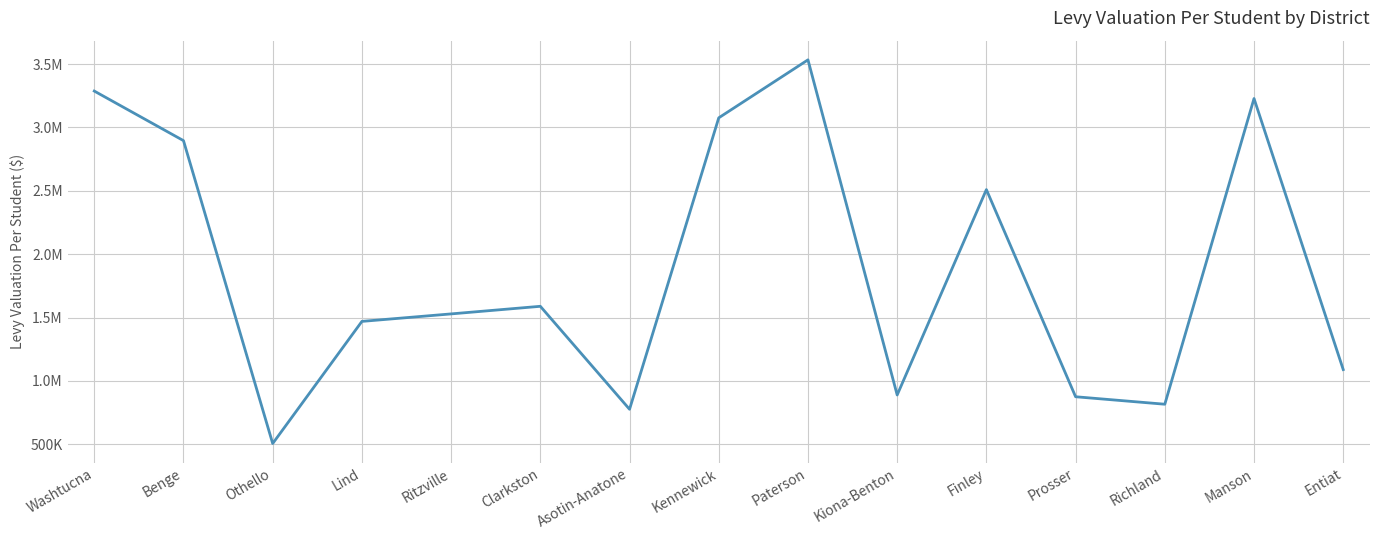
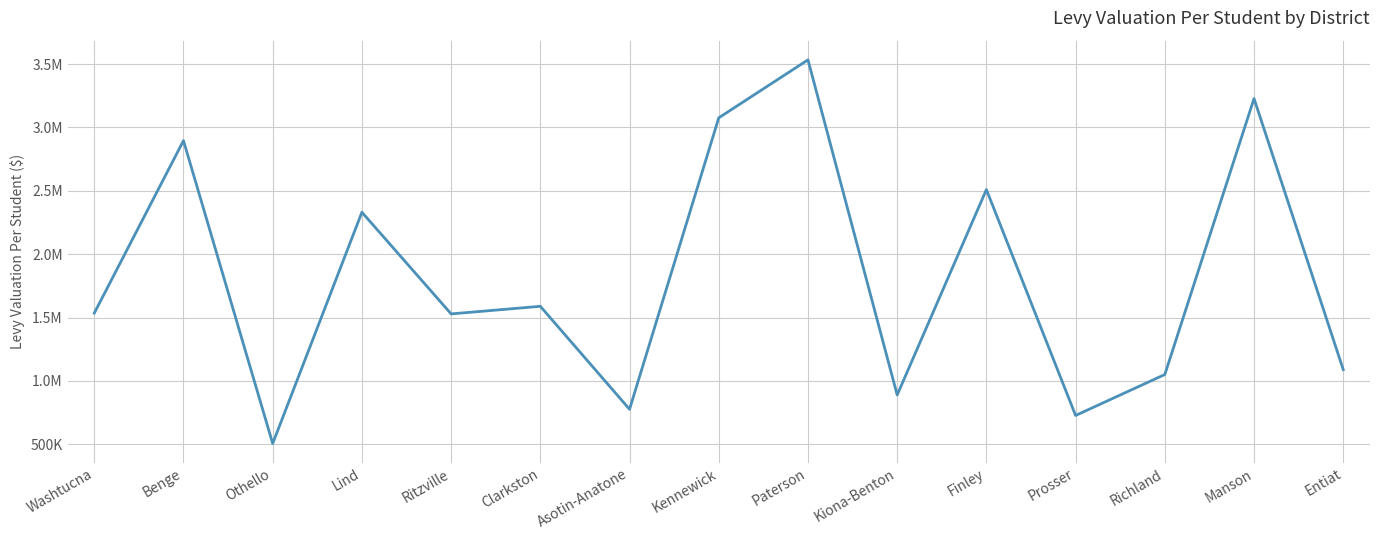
Washtucna: 3290000 -> 1530000
Lind: 1470000 -> 2330000
Prosser: 870000 -> 730000
Richland: 820000 -> 1050000
